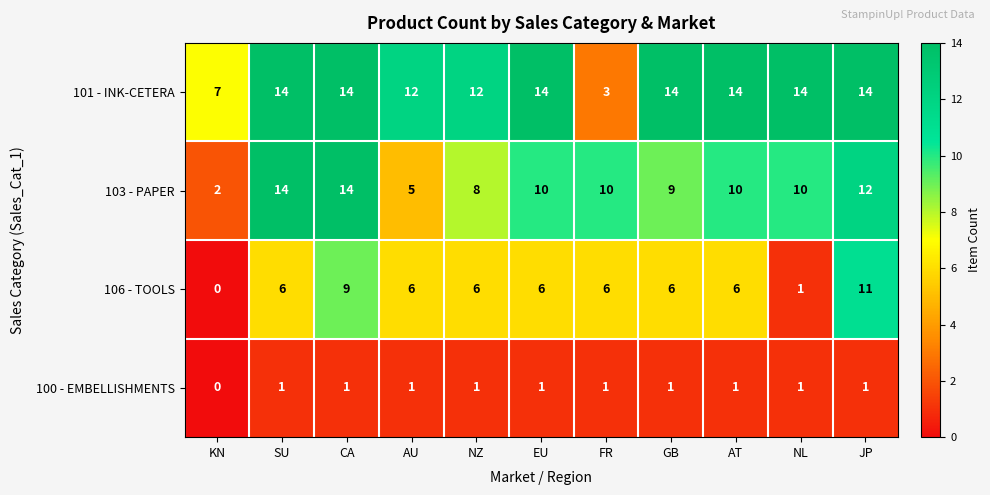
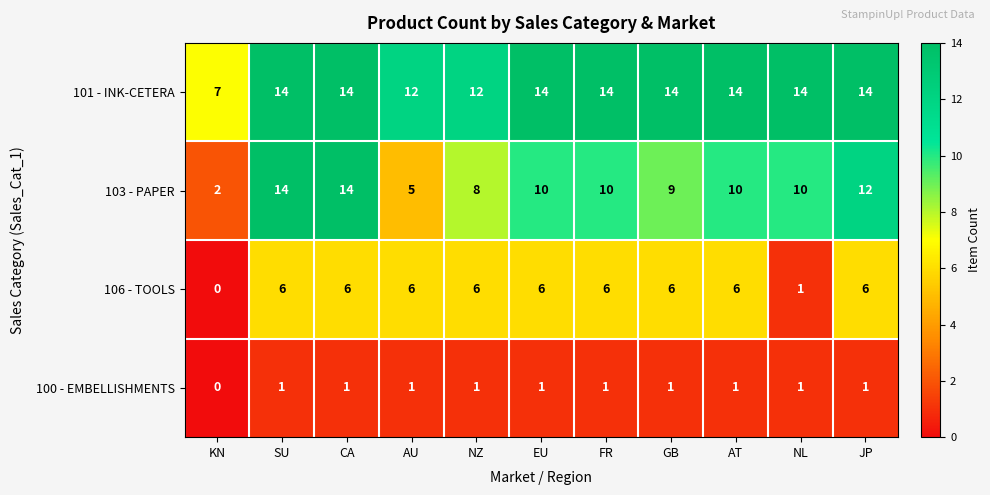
101 - INK-CETERA, FR: 3 -> 14
106 - TOOLS, CA: 9 -> 6
106 - TOOLS, JP: 11 -> 6
